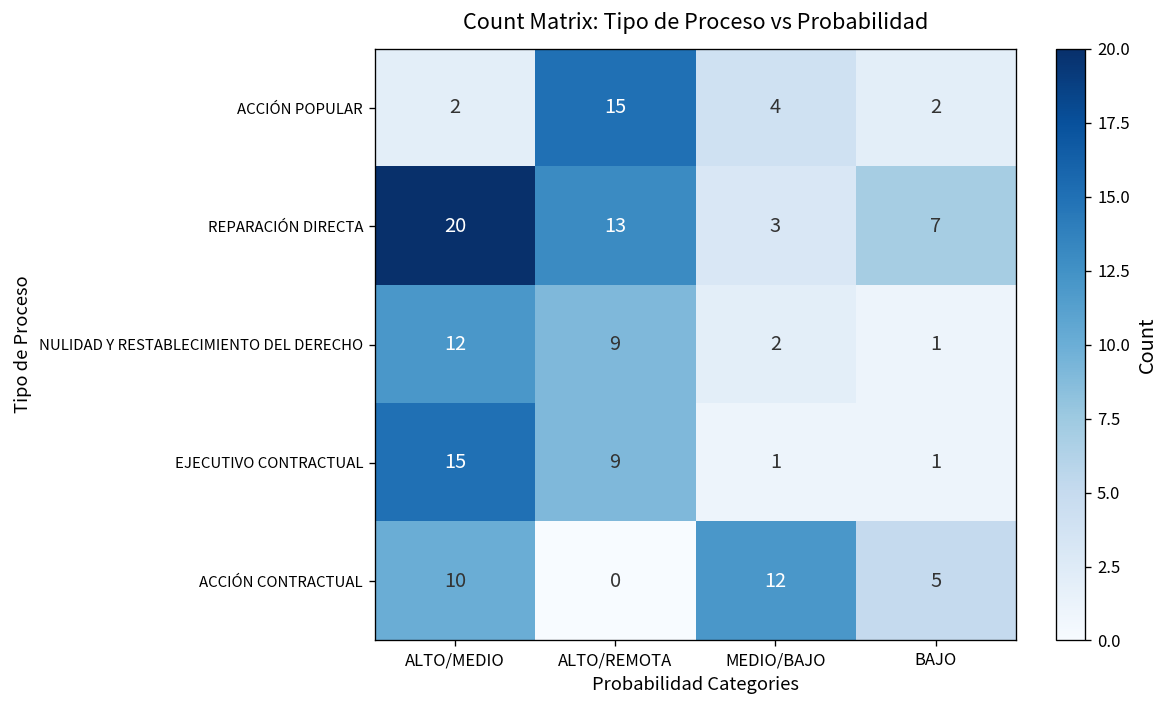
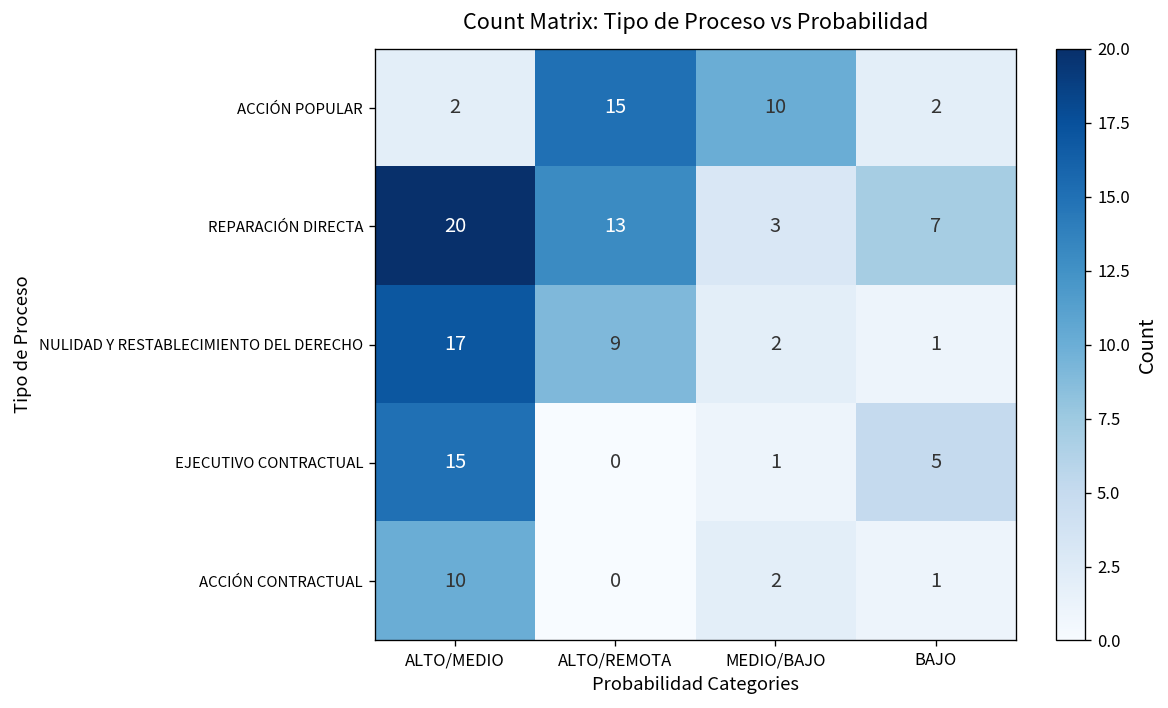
ACCIÓN POPULAR, MEDIO/BAJO: 4 -> 10
NULIDAD Y RESTABLECIMIENTO DEL DERECHO, ALTO/MEDIO: 12 -> 17
EJECUTIVO CONTRACTUAL, ALTO/REMOTA: 9 -> 0
EJECUTIVO CONTRACTUAL, BAJO: 1 -> 5
ACCIÓN CONTRACTUAL, MEDIO/BAJO: 12 -> 2
ACCIÓN CONTRACTUAL, BAJO: 5 -> 1
